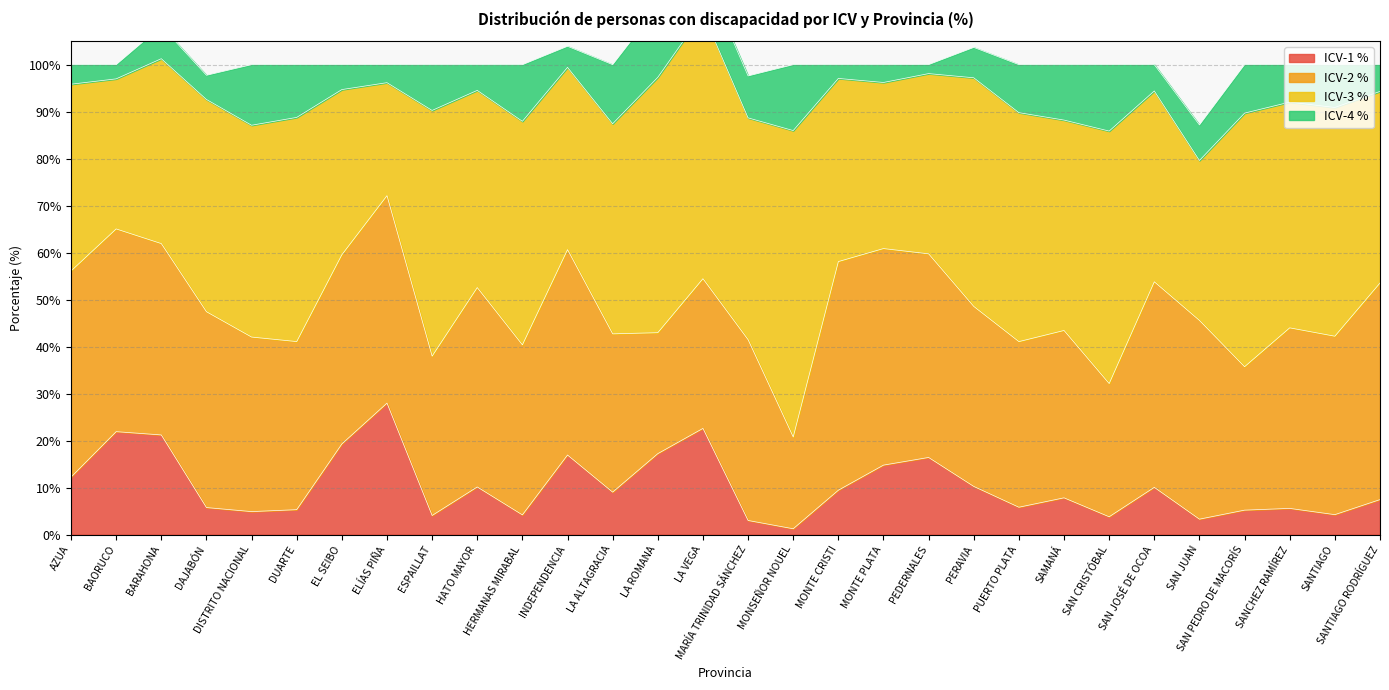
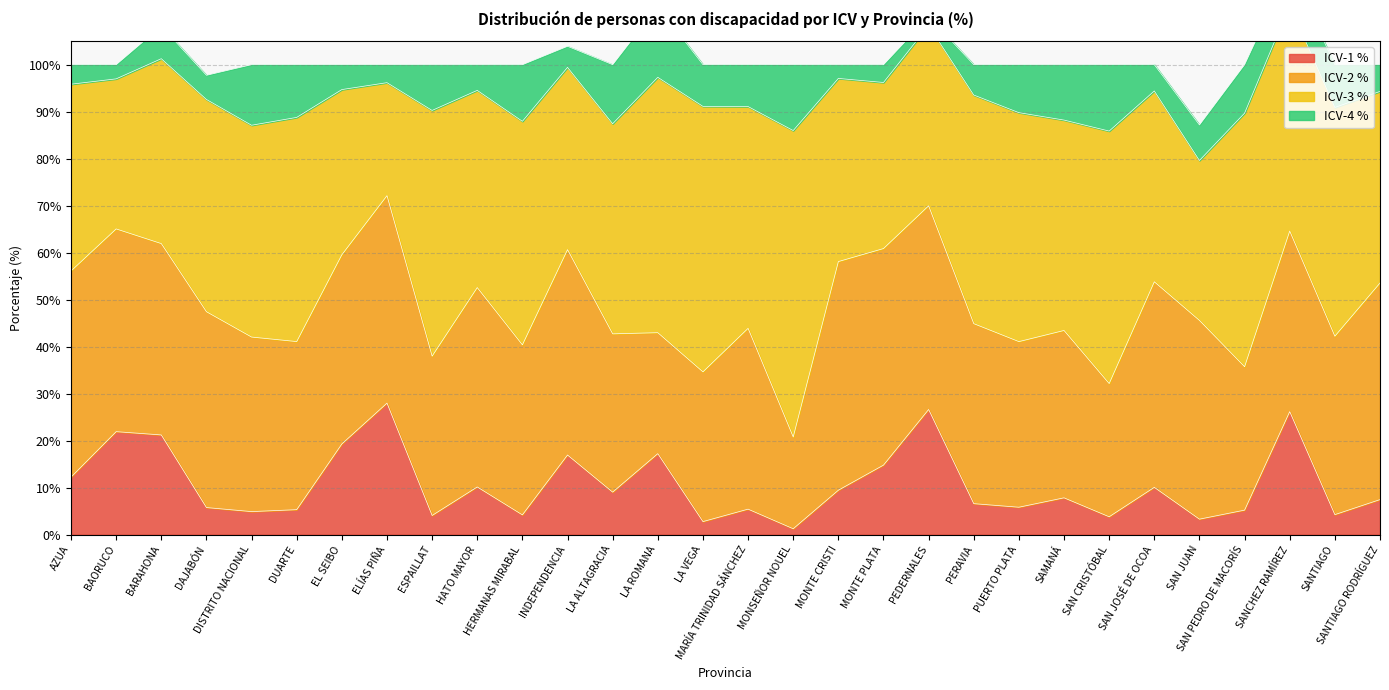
ICV-1 %, LA VEGA: 23% -> 3%
ICV-1 %, MARÍA TRINIDAD SÁNCHEZ: 3% -> 5%
ICV-1 %, PEDERNALES: 16% -> 27%
ICV-1 %, PERAVIA: 10% -> 7%
ICV-1 %, SANCHEZ RAMÍREZ: 6% -> 26%
